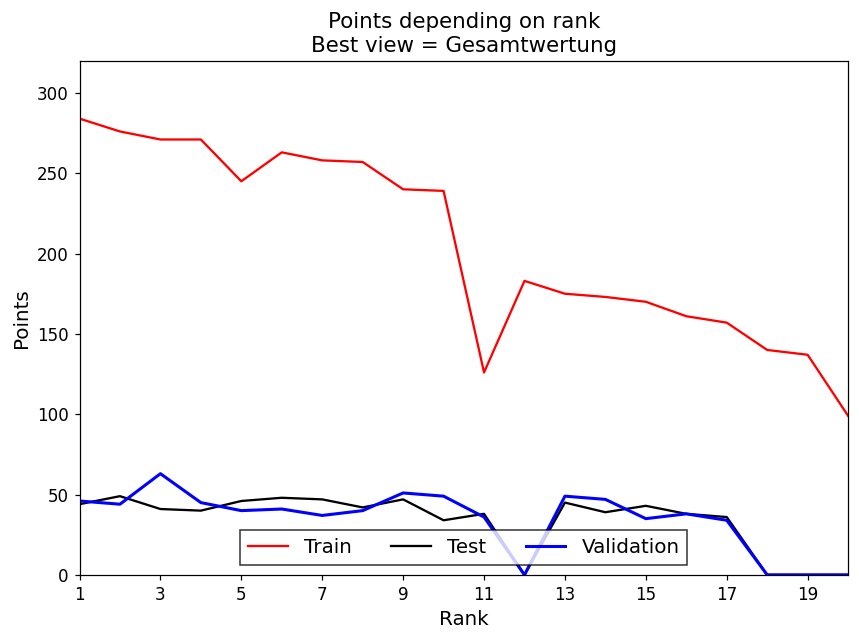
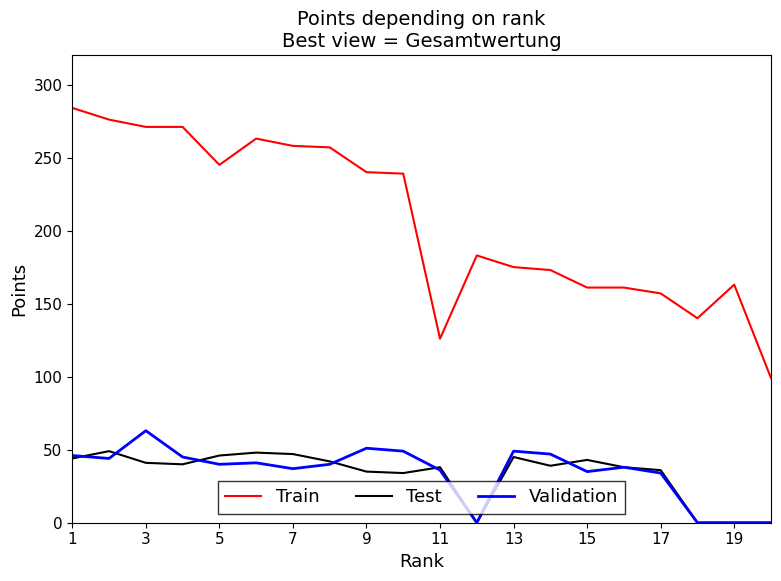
Test, 9: 47 -> 35
Train, 15: 170 -> 161
Train, 19: 137 -> 163
